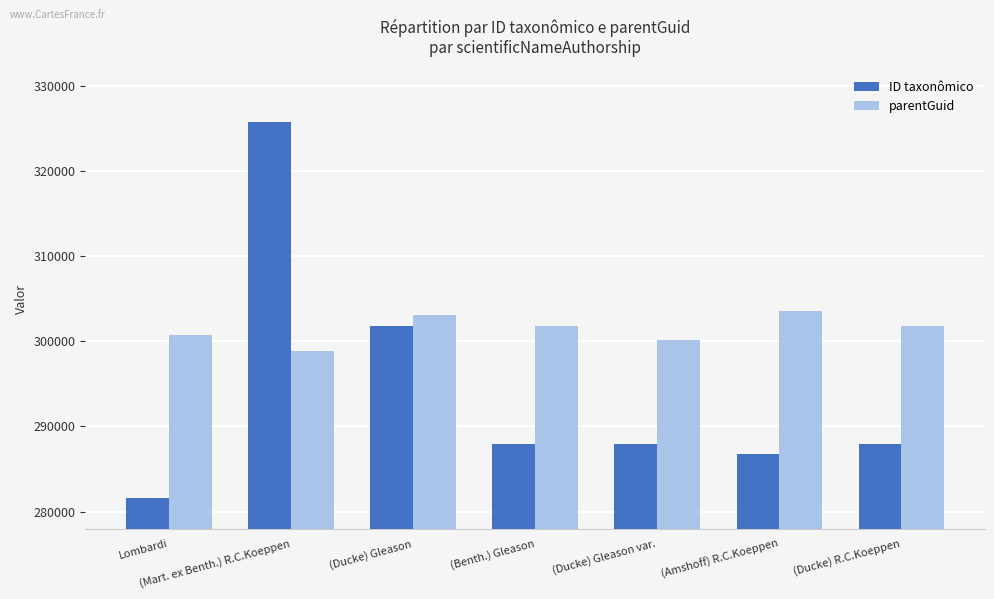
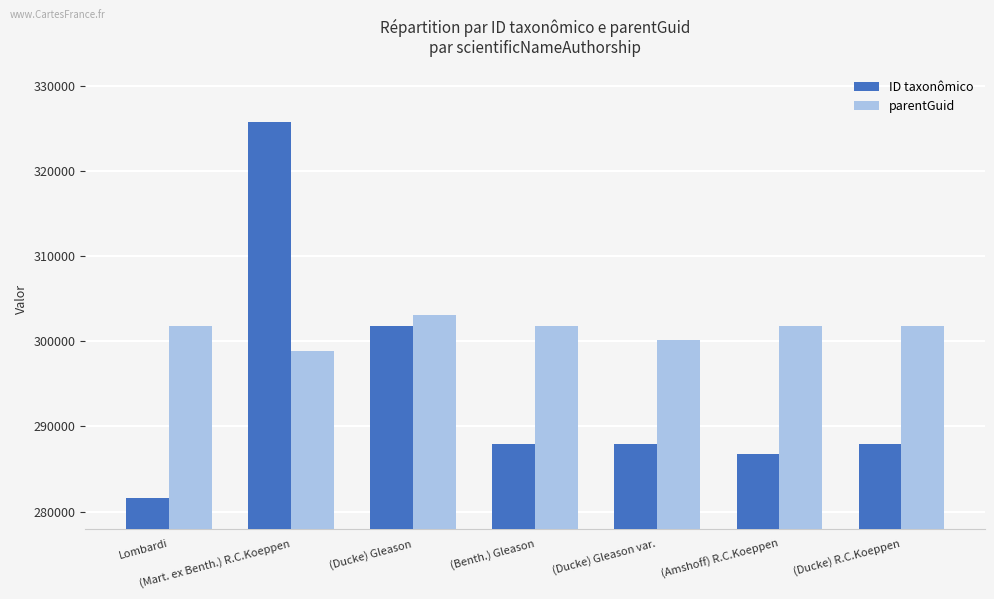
parentGuid, Lombardi: 301000 -> 302000
parentGuid, (Amshoff) R.C.Koeppen: 304000 -> 302000
